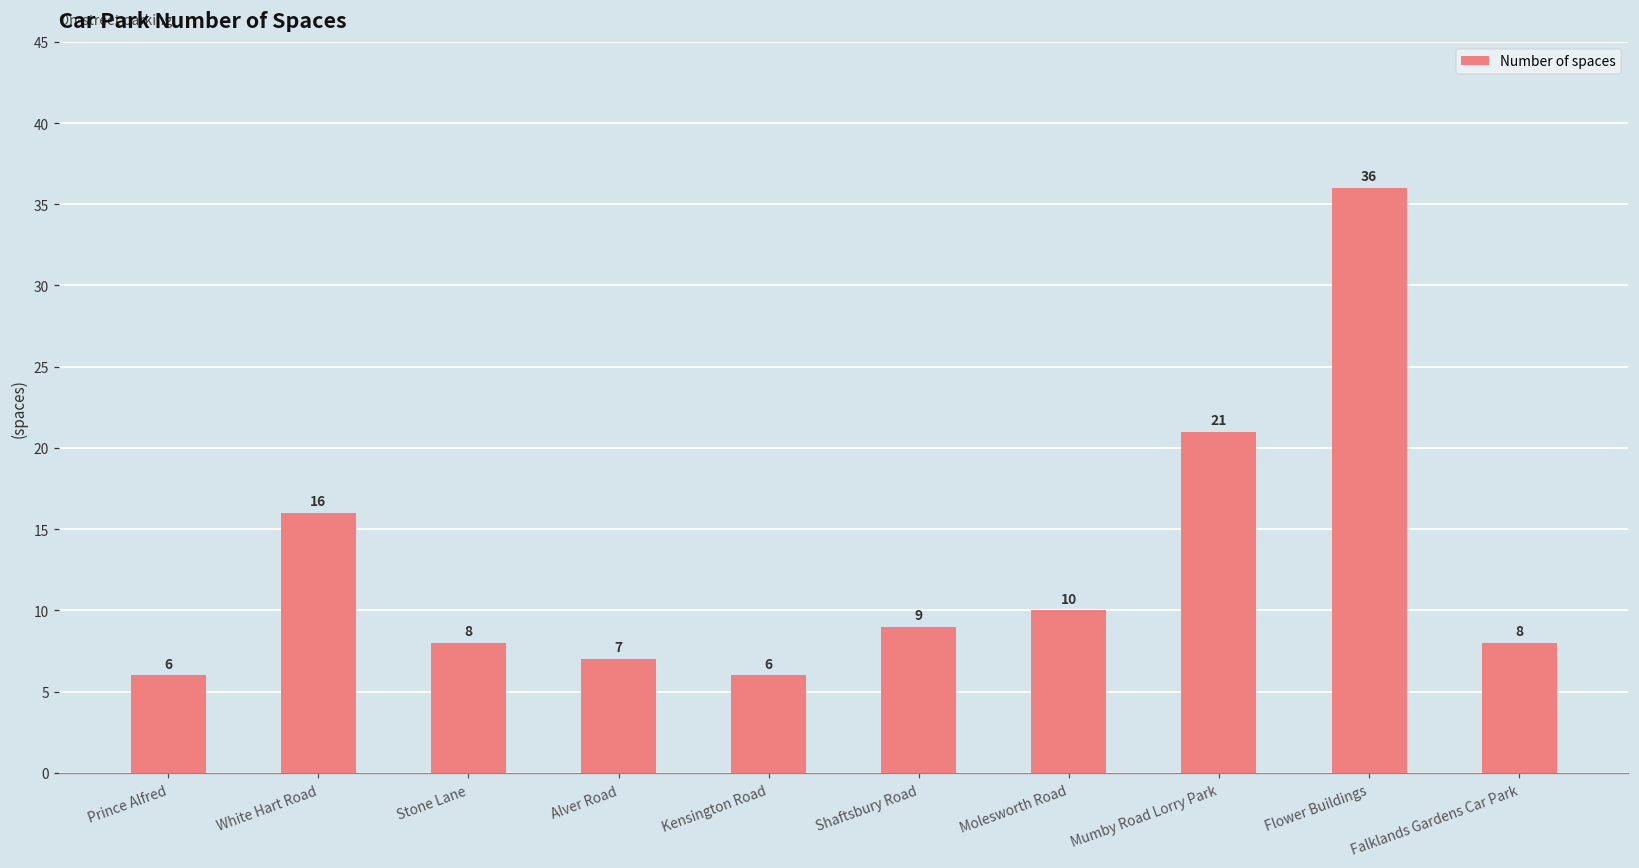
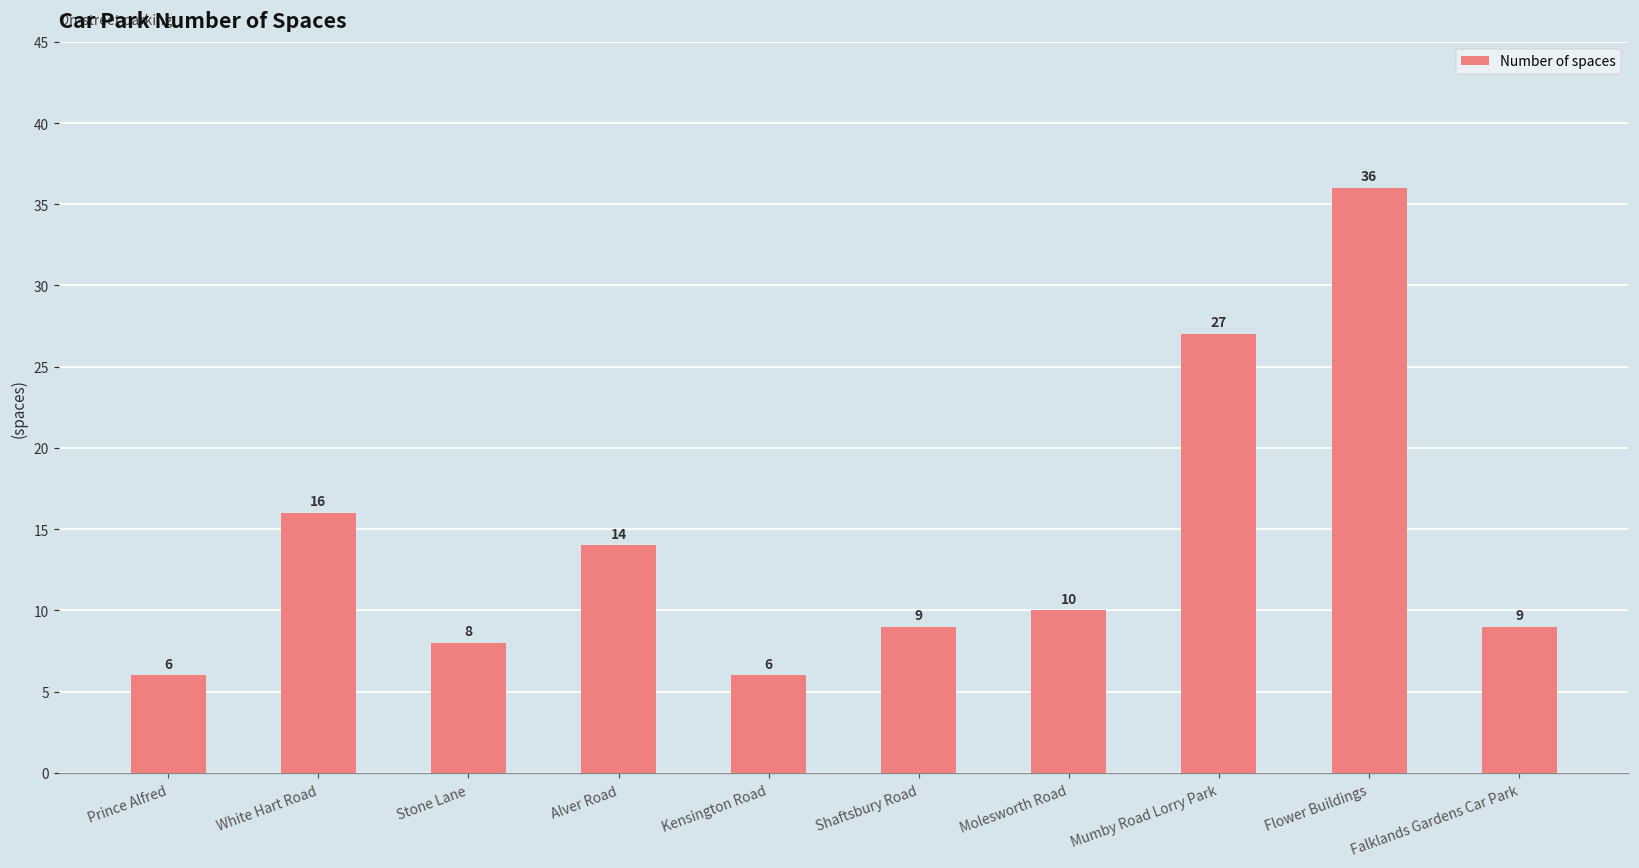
Alver Road: 7 -> 14
Mumby Road Lorry Park: 21 -> 27
Falklands Gardens Car Park: 8 -> 9
